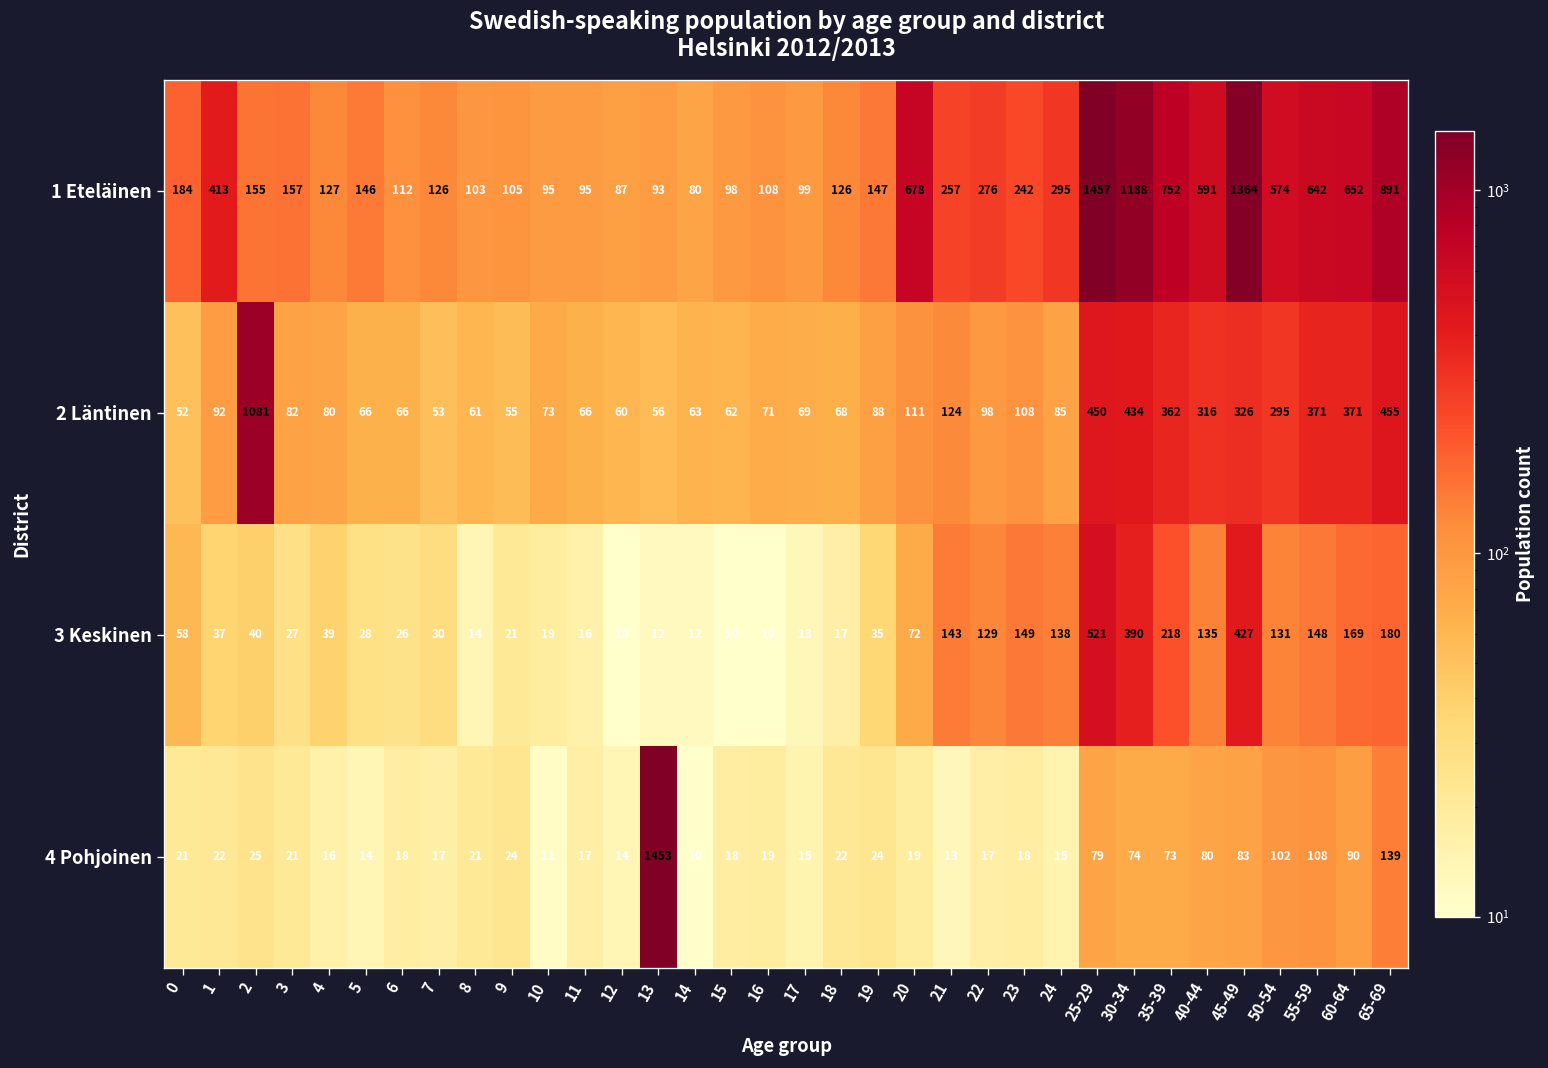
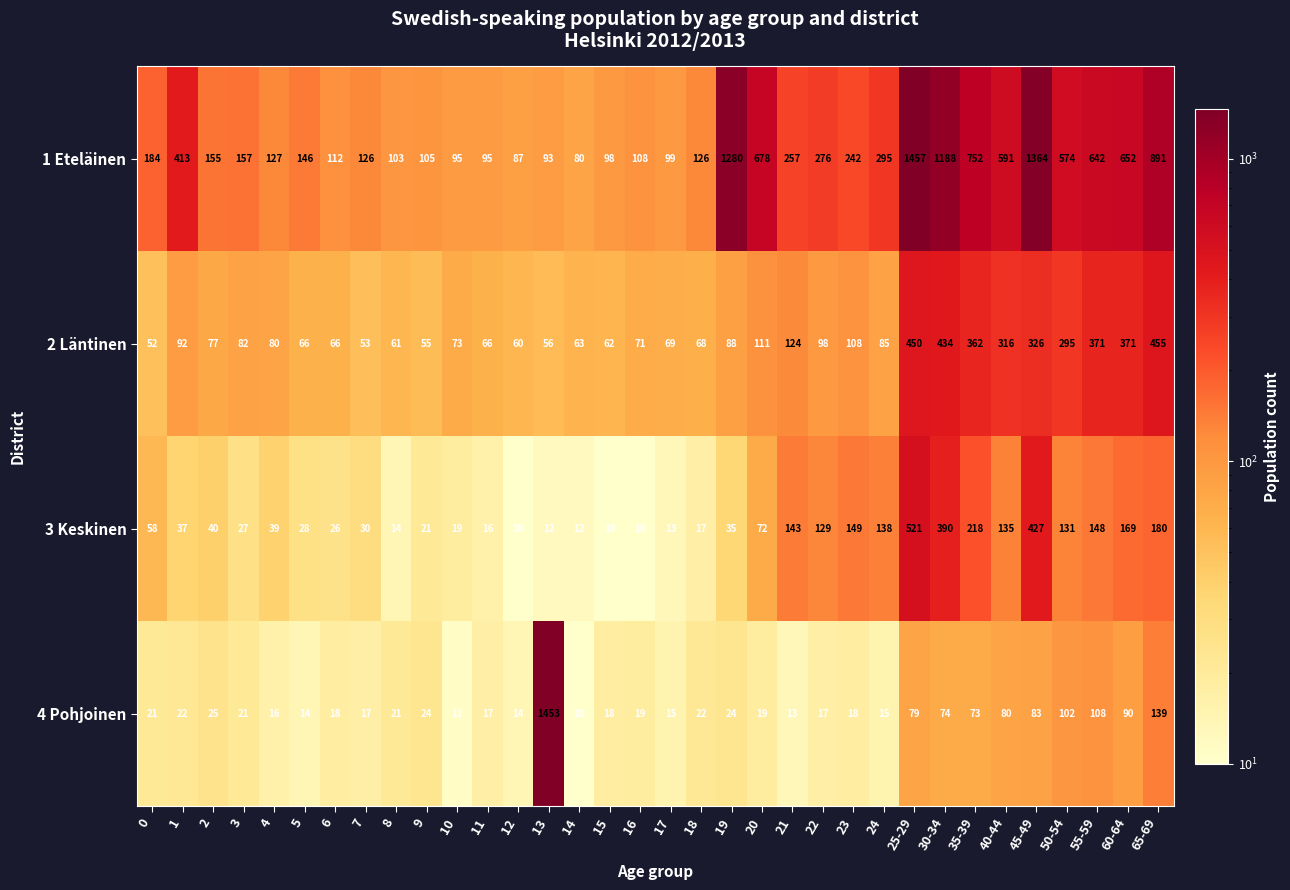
1 Eteläinen, 19: 147 -> 1280
2 Läntinen, 2: 1081 -> 77
